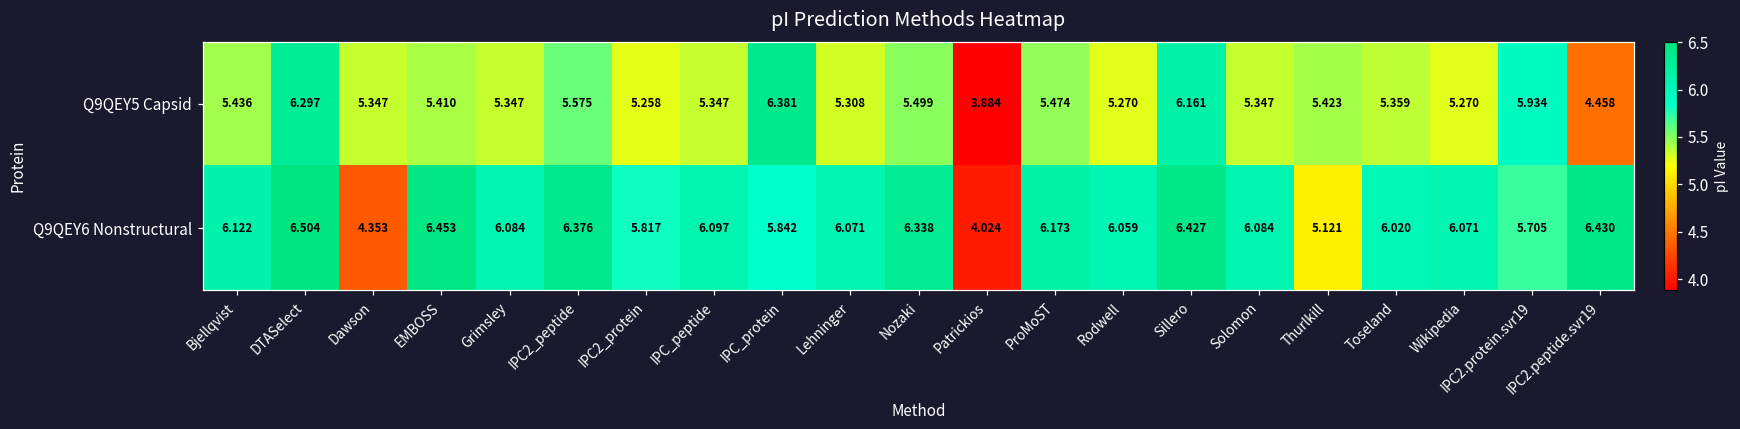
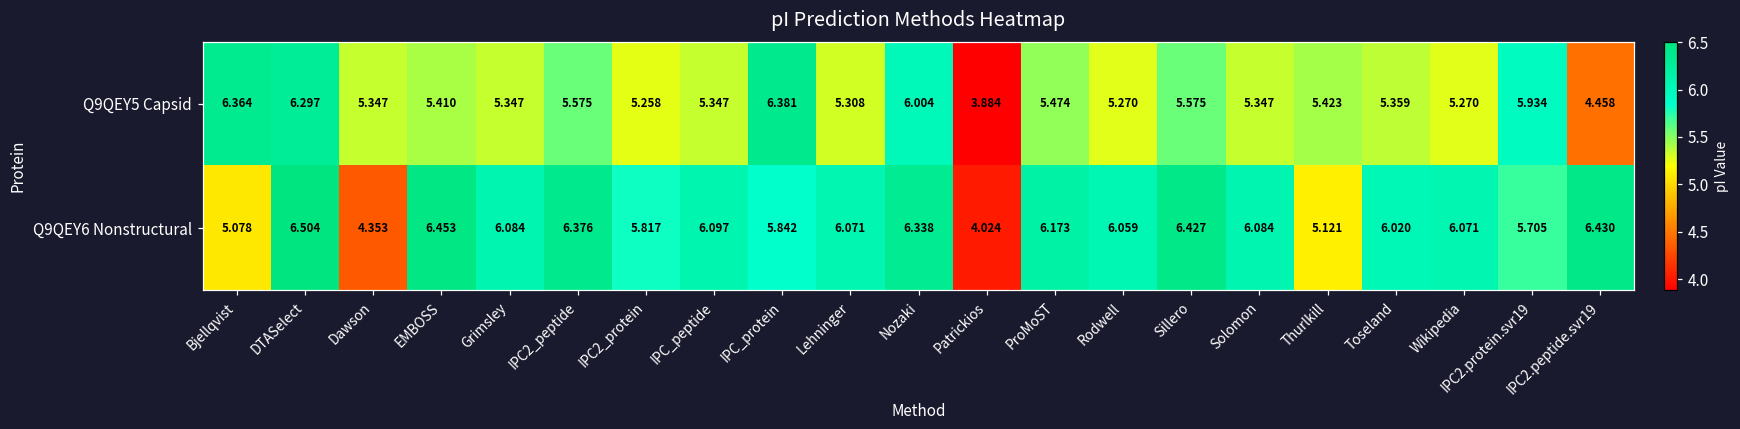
Q9QEY5 Capsid, Bjellqvist: 5.436 -> 6.364
Q9QEY5 Capsid, Nozaki: 5.499 -> 6.004
Q9QEY5 Capsid, Sillero: 6.161 -> 5.575
Q9QEY6 Nonstructural, Bjellqvist: 6.122 -> 5.078
